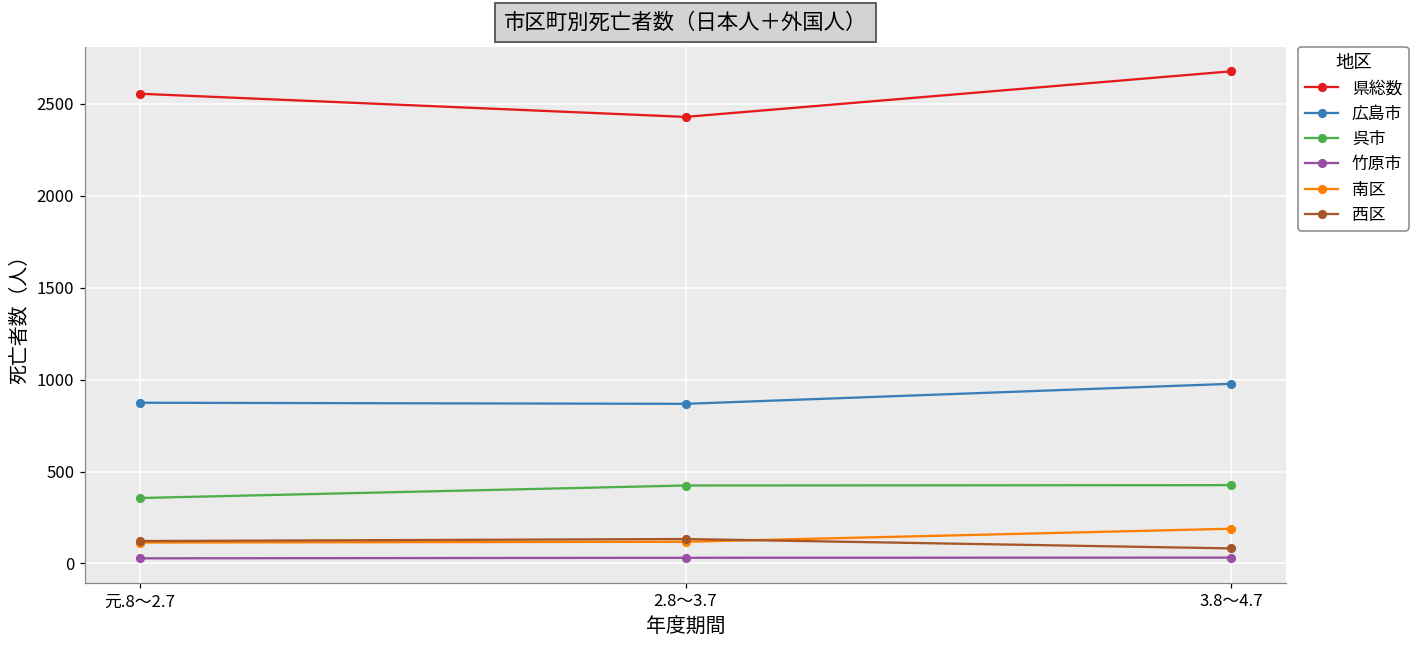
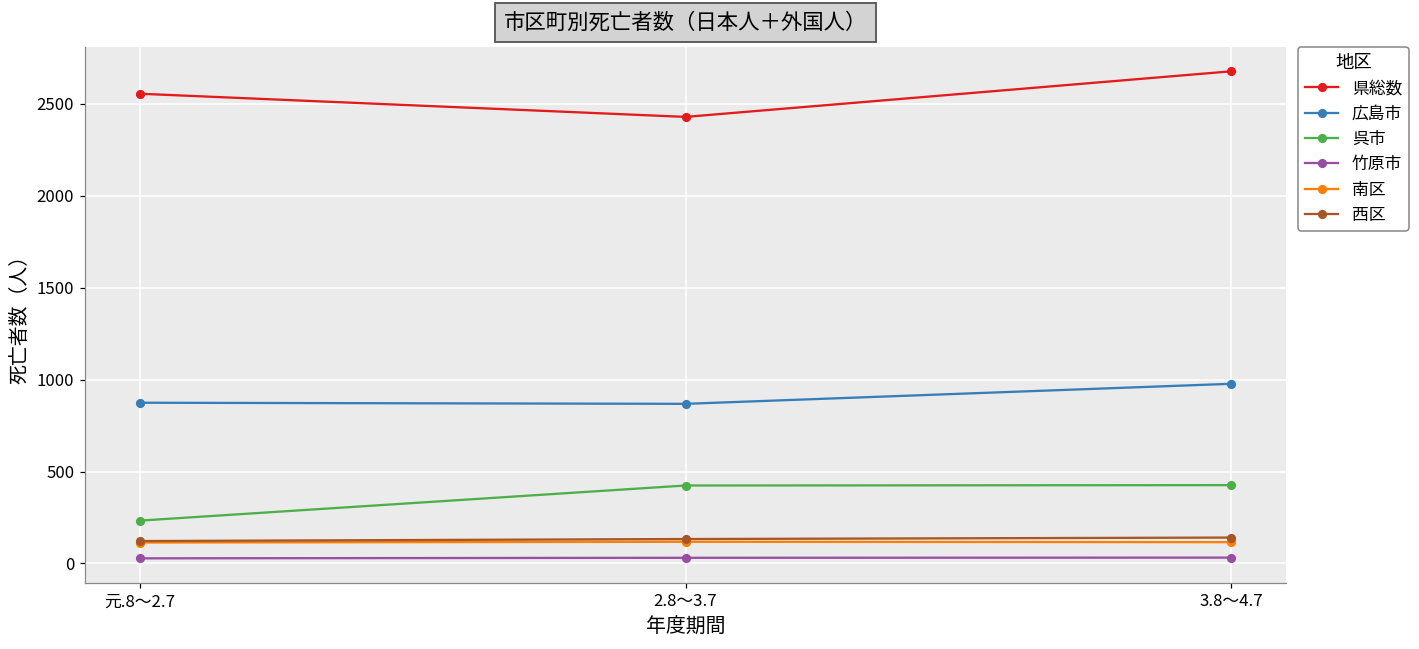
呉市, 元.8～2.7: 360 -> 230
南区, 3.8～4.7: 190 -> 120
西区, 3.8～4.7: 80 -> 140
